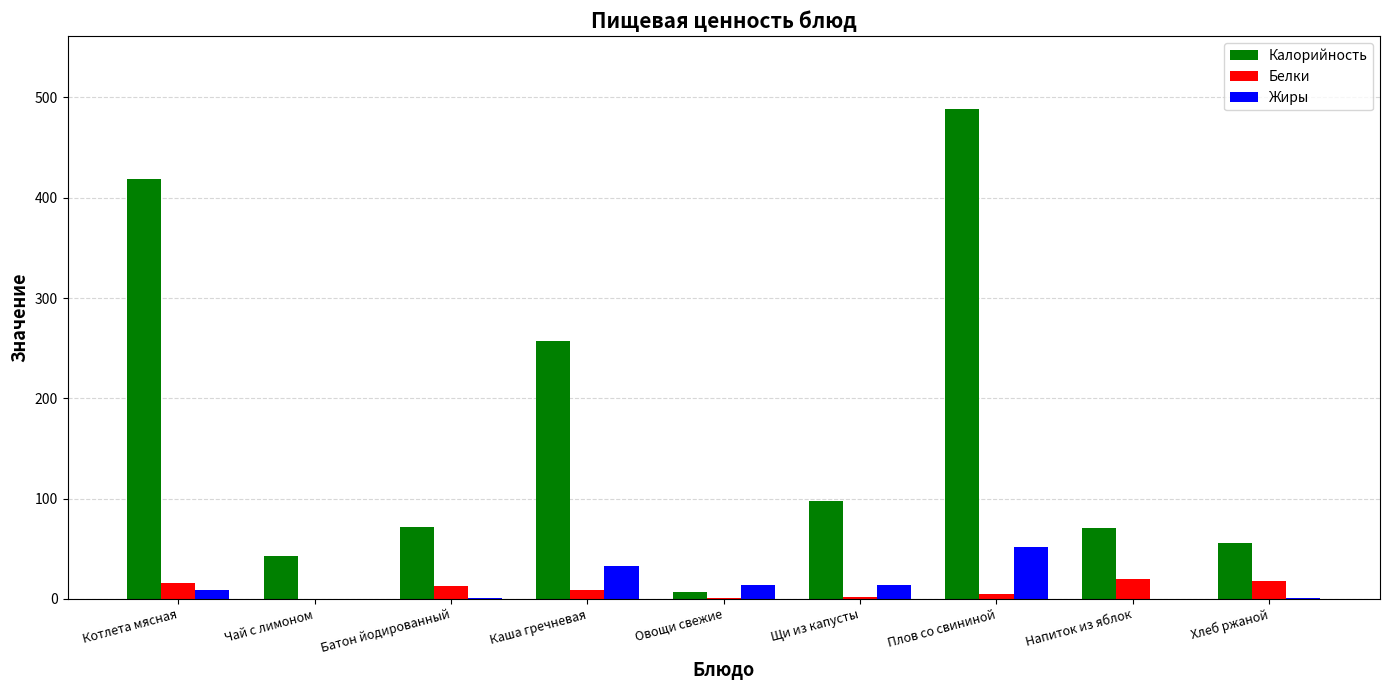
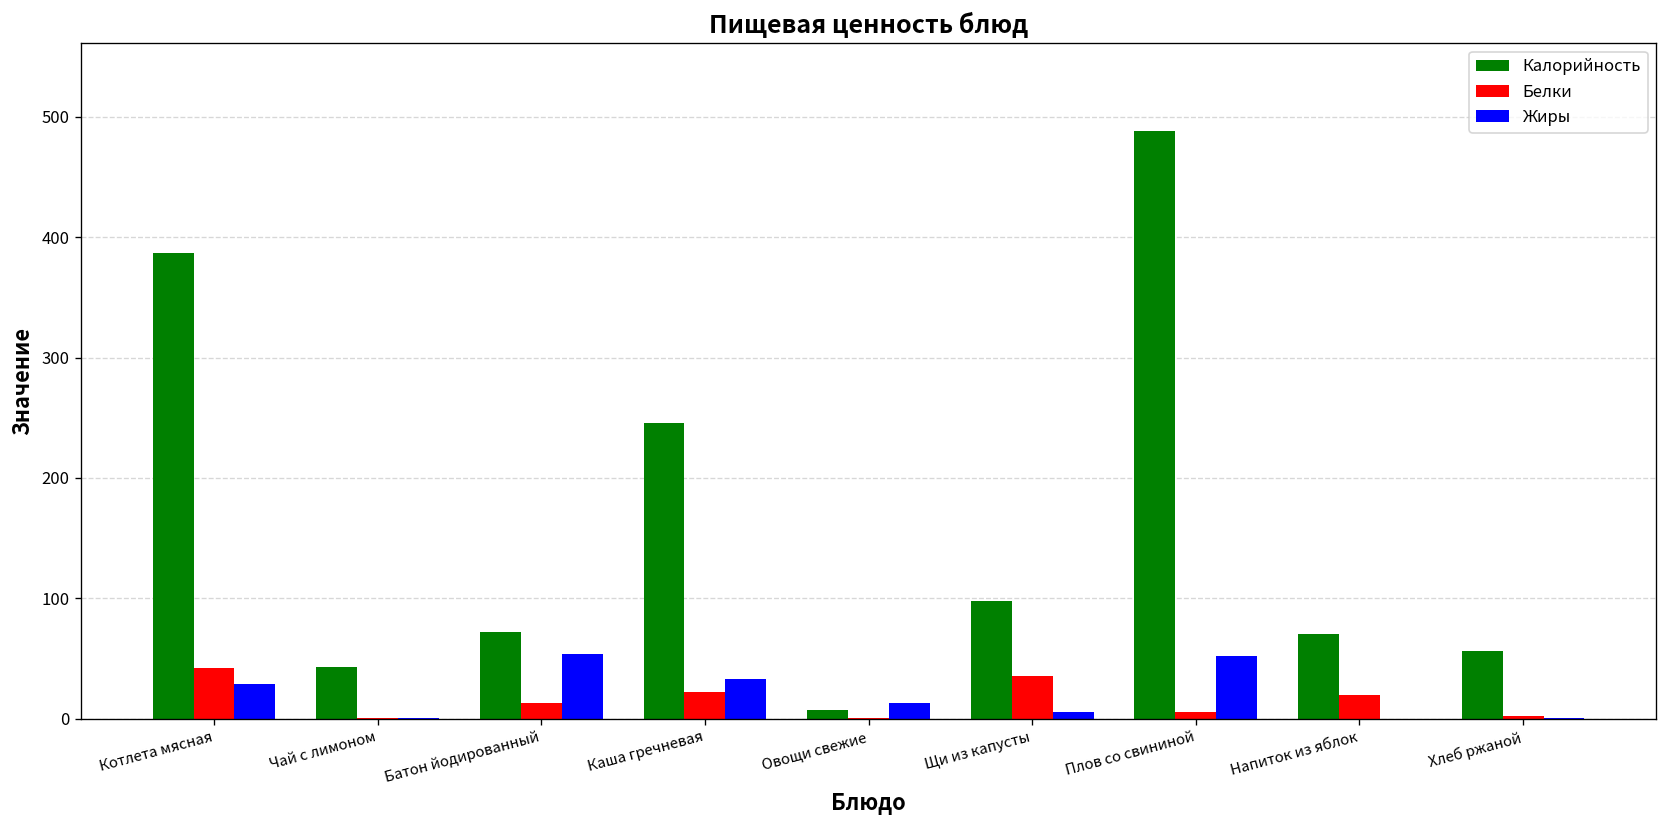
Калорийность, Котлета мясная: 418 -> 387
Белки, Котлета мясная: 15 -> 42
Жиры, Котлета мясная: 9 -> 29
Жиры, Батон йодированный: 1 -> 54
Калорийность, Каша гречневая: 257 -> 246
Белки, Каша гречневая: 9 -> 22
Белки, Щи из капусты: 2 -> 35
Жиры, Щи из капусты: 13 -> 5
Белки, Хлеб ржаной: 18 -> 2
